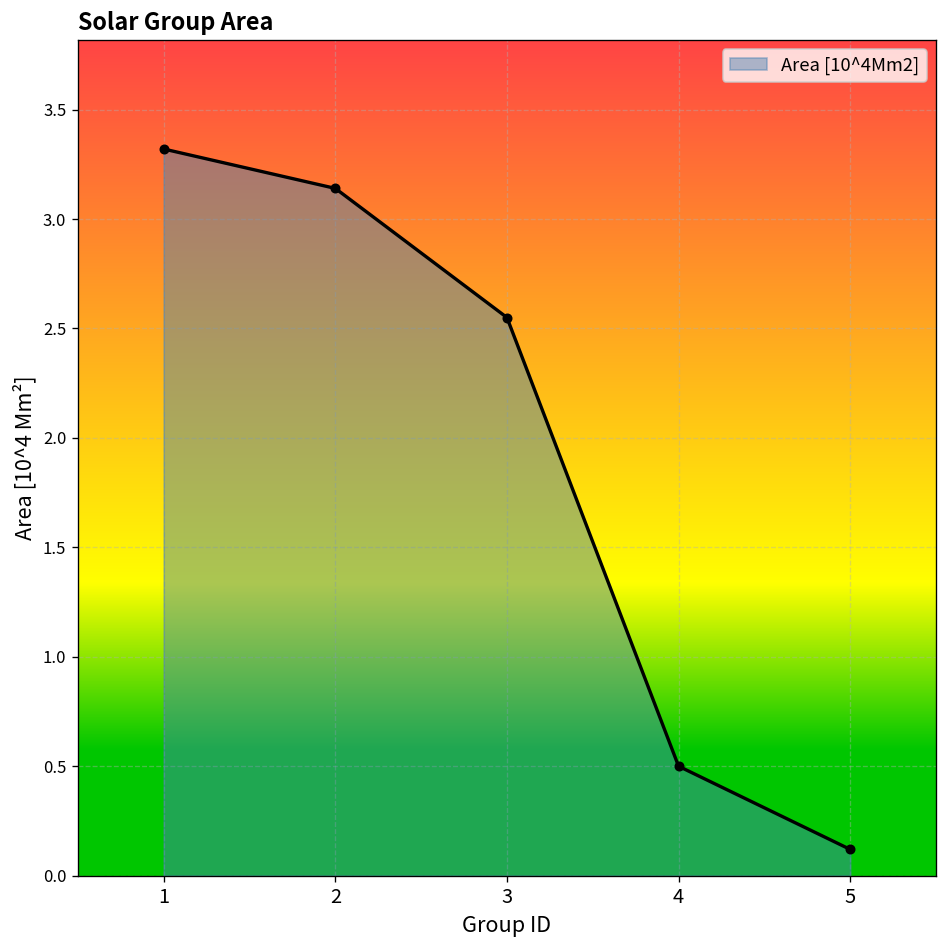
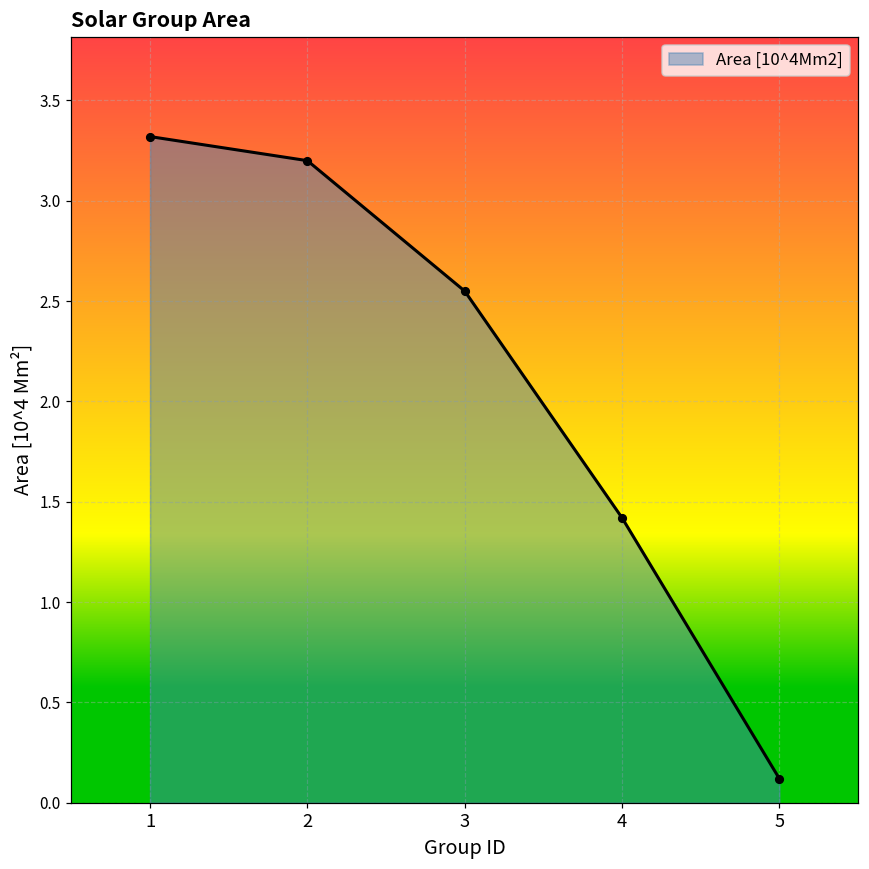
2: 3.14 -> 3.20
4: 0.50 -> 1.42
